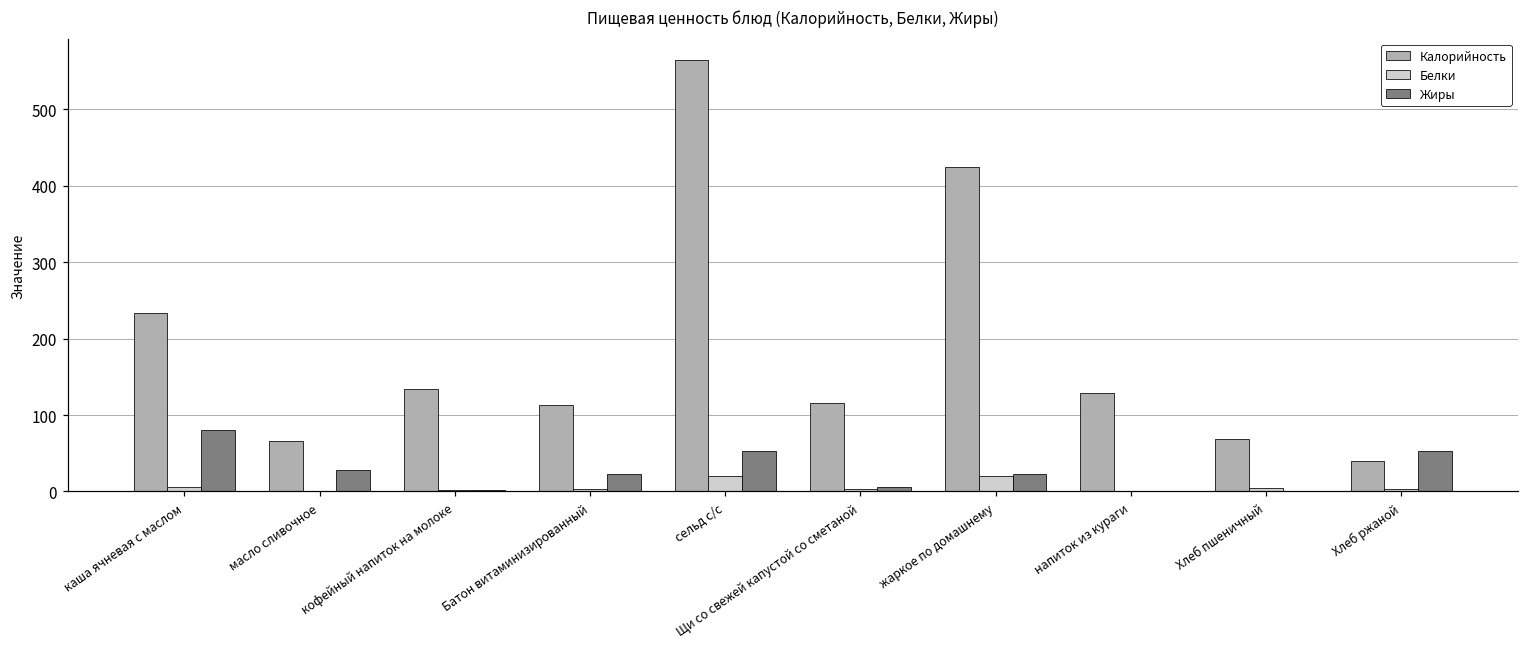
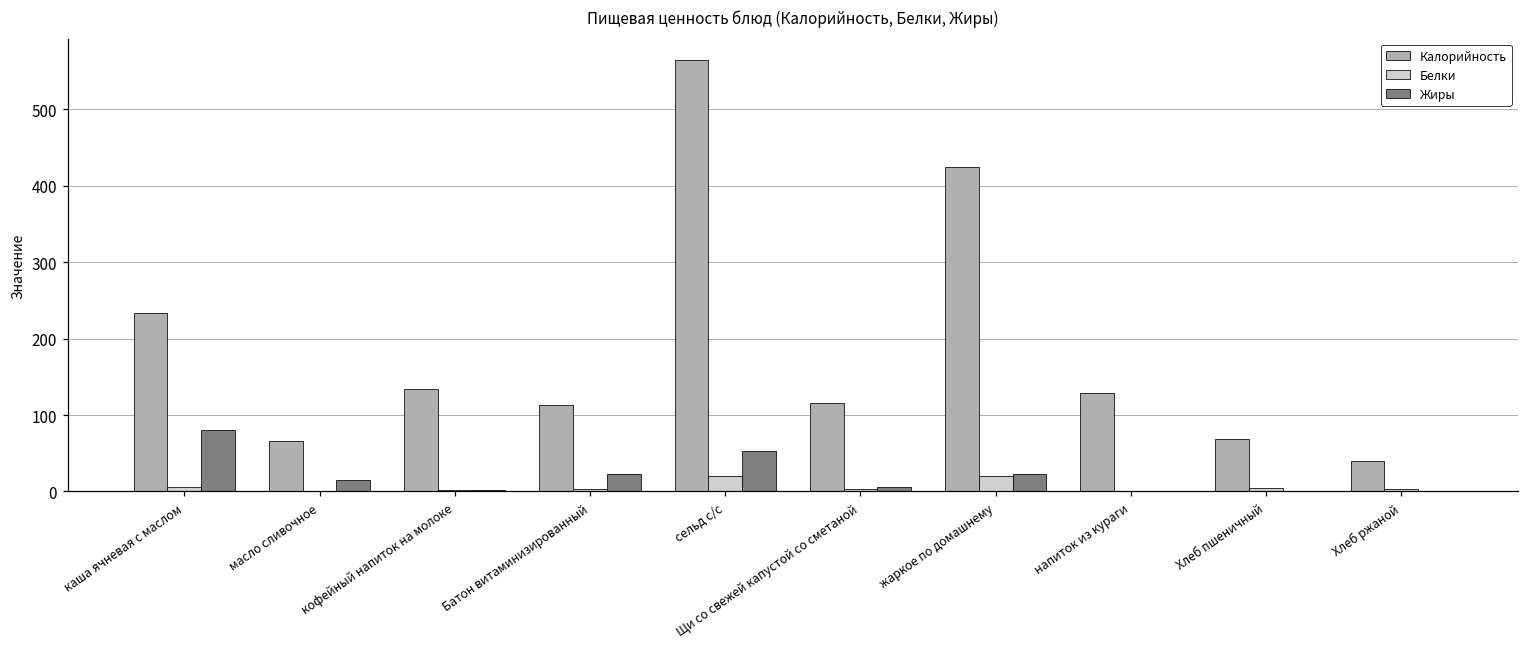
Жиры, масло сливочное: 30 -> 10
Жиры, Хлеб ржаной: 50 -> 0
